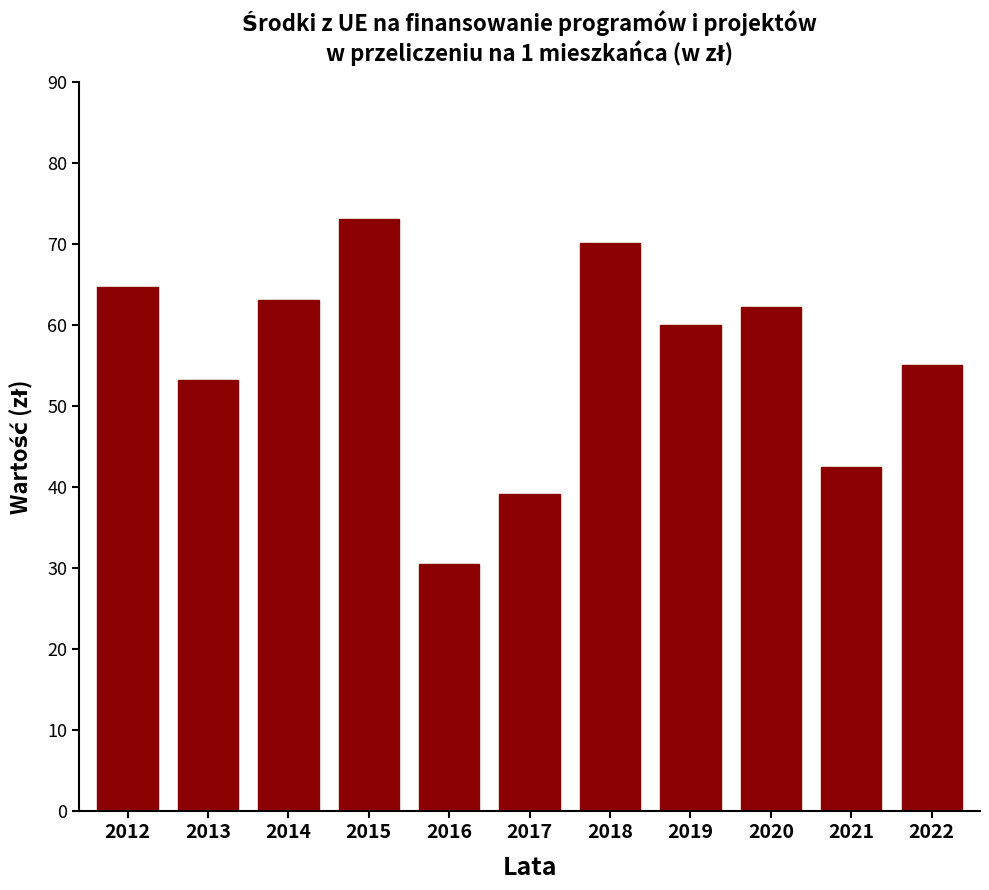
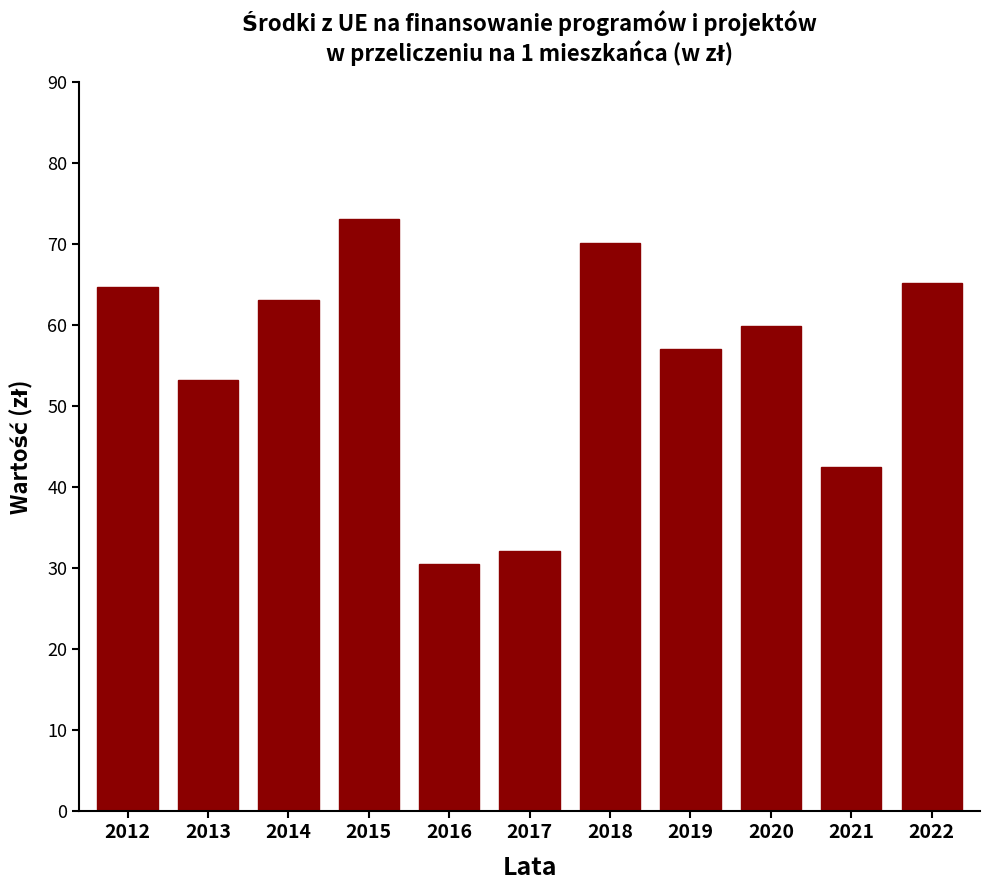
2017: 39 -> 32
2019: 60 -> 57
2020: 62 -> 60
2022: 55 -> 65
